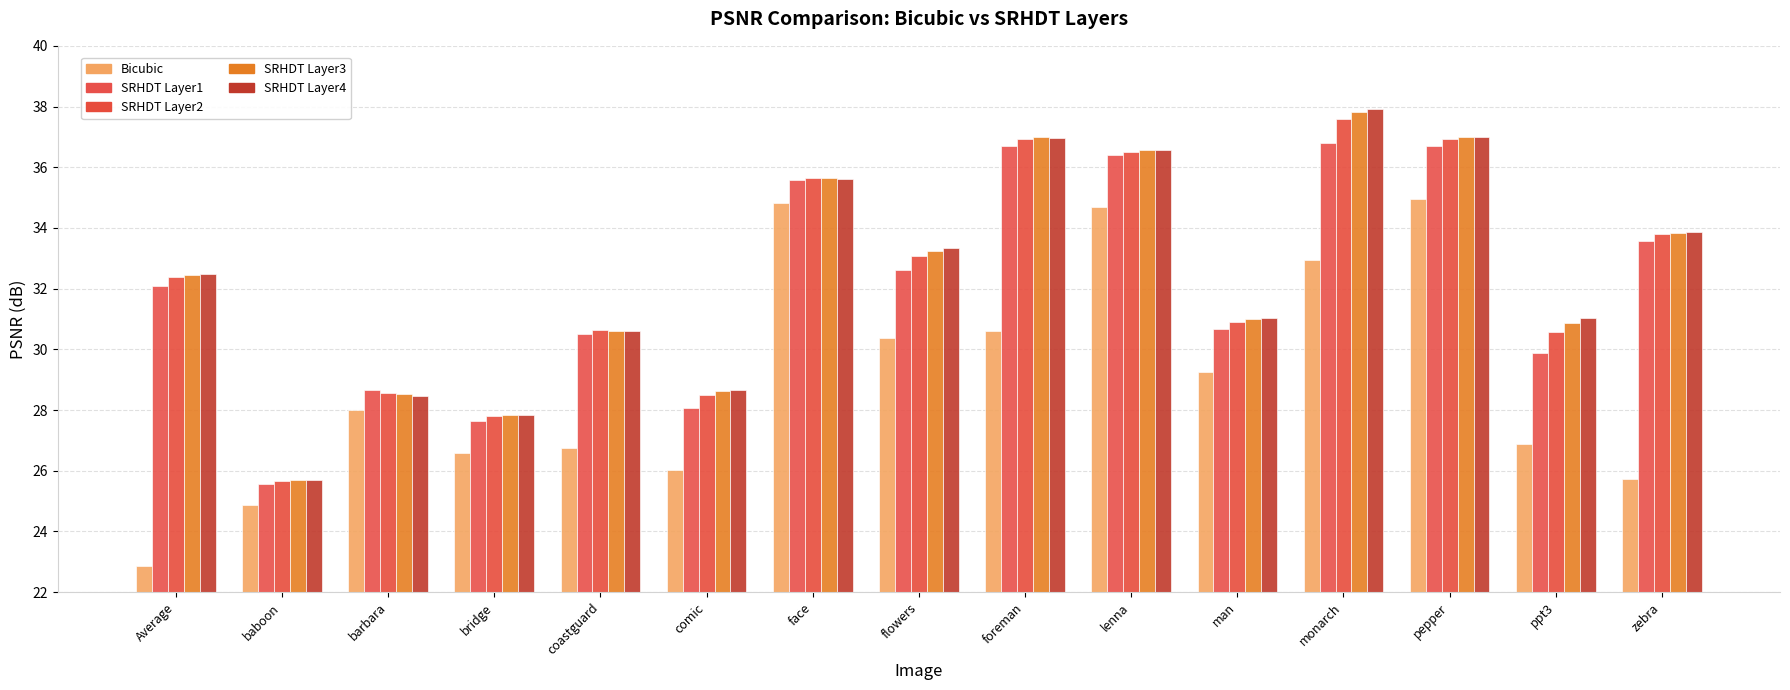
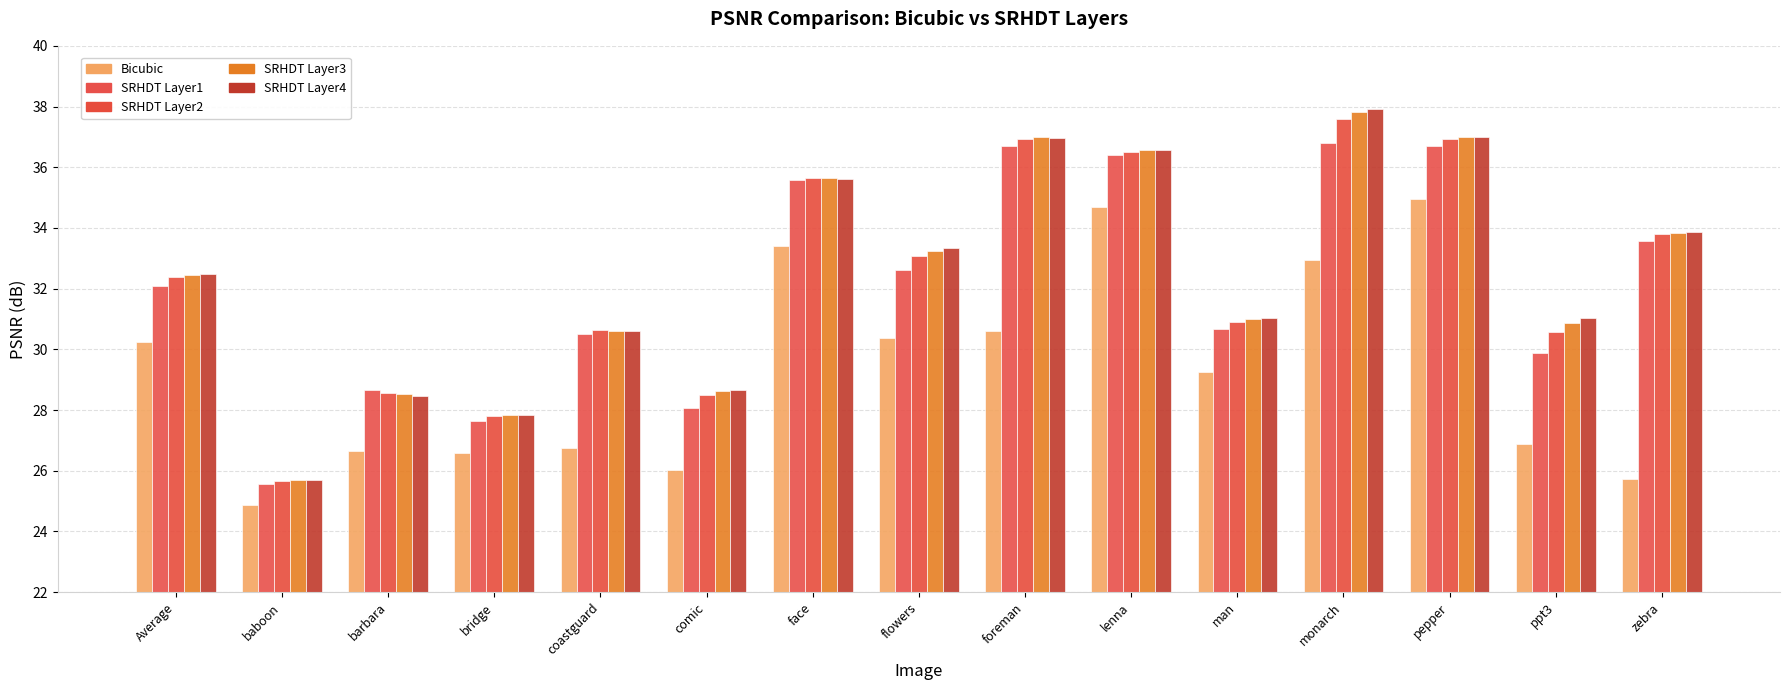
Bicubic, Average: 22.9 -> 30.2
Bicubic, barbara: 28.0 -> 26.7
Bicubic, face: 34.8 -> 33.4
